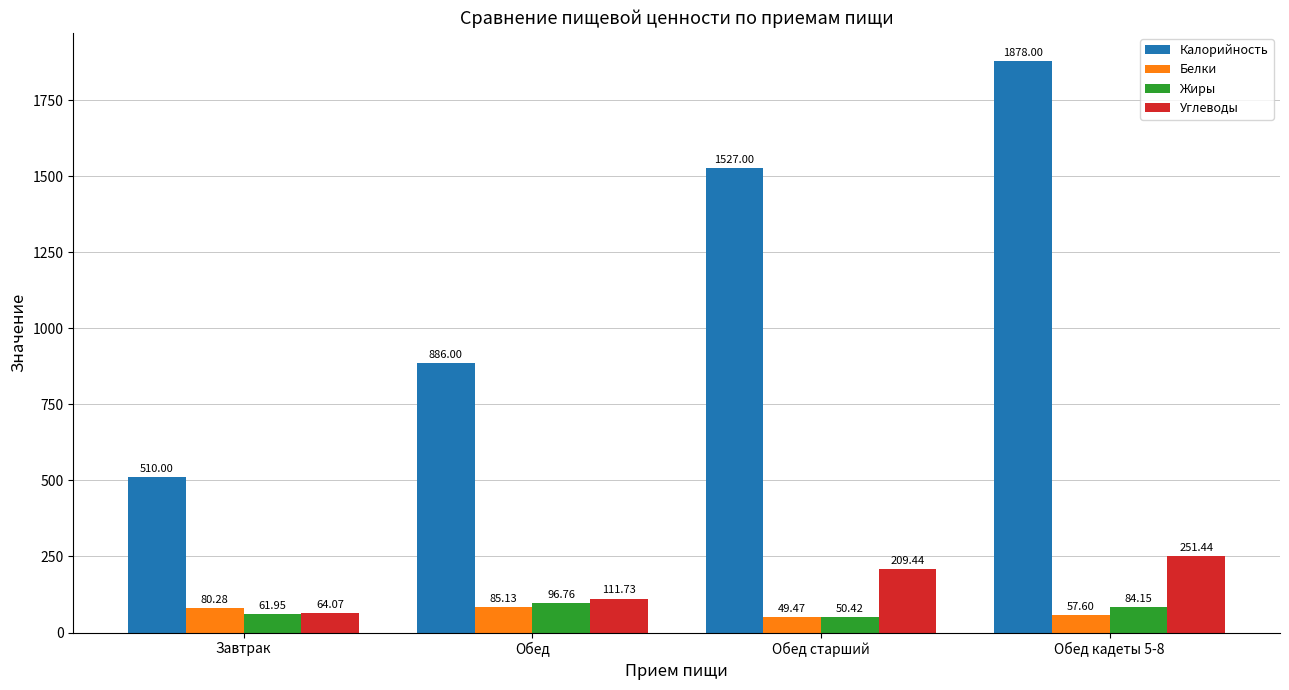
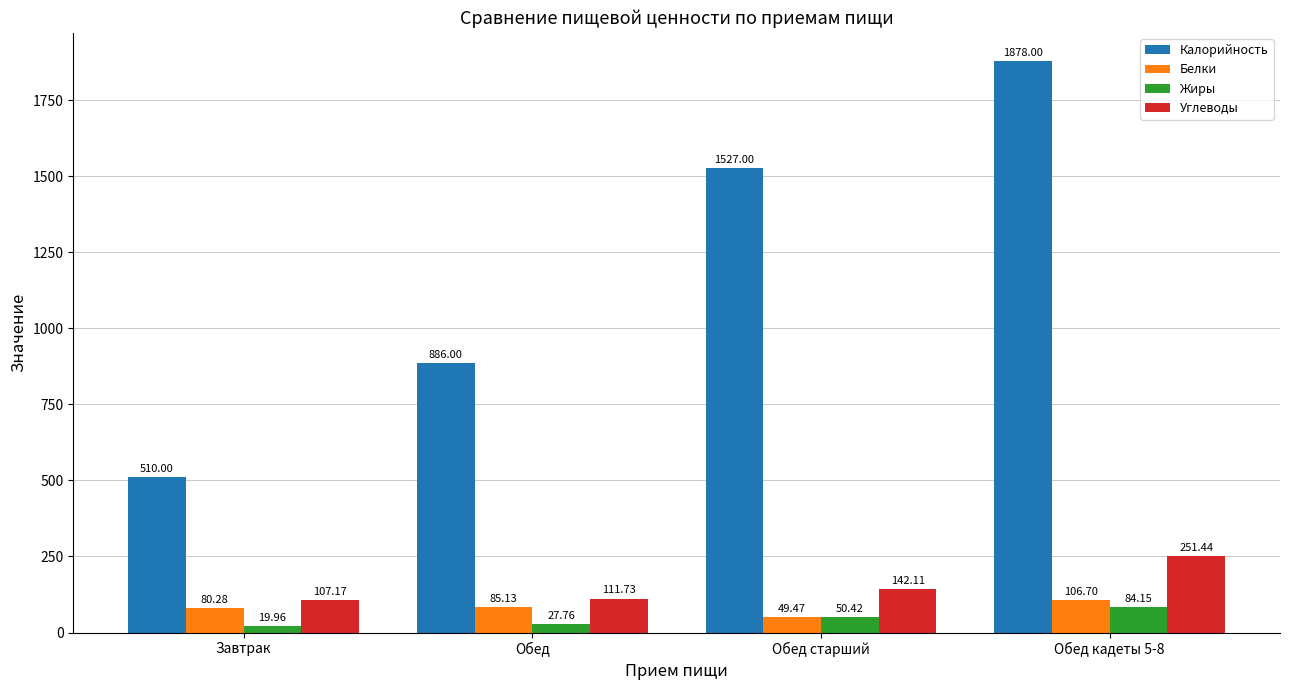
Жиры, Завтрак: 61.95 -> 19.96
Углеводы, Завтрак: 64.07 -> 107.17
Жиры, Обед: 96.76 -> 27.76
Углеводы, Обед старший: 209.44 -> 142.11
Белки, Обед кадеты 5-8: 57.60 -> 106.70
